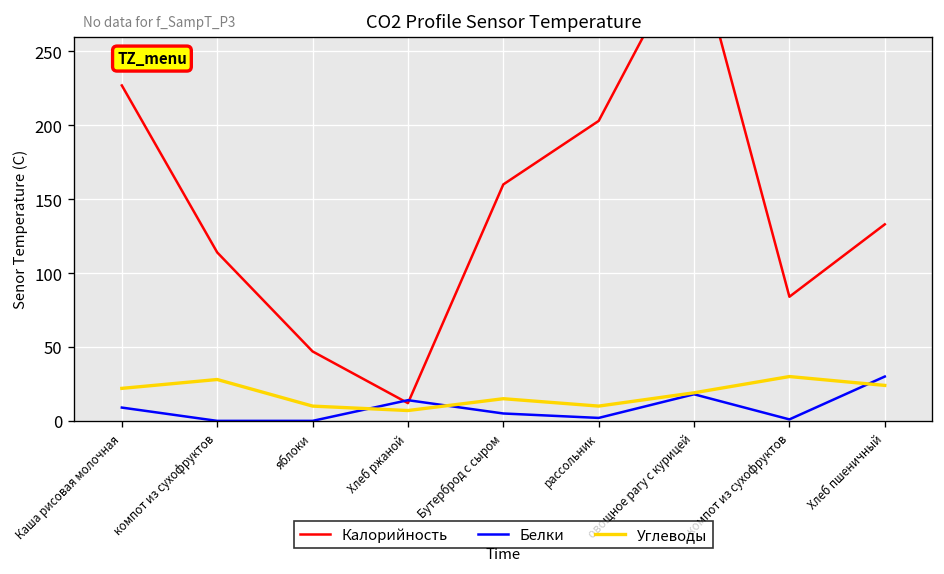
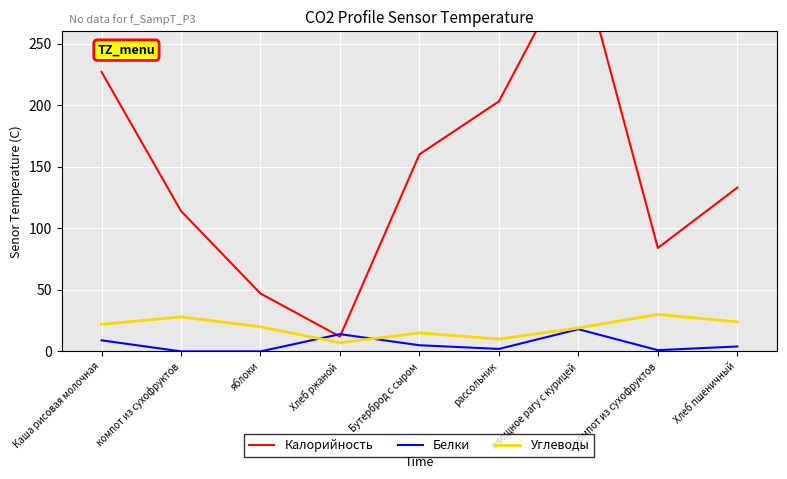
Углеводы, яблоки: 10 -> 20
Белки, Хлеб пшеничный: 30 -> 4
